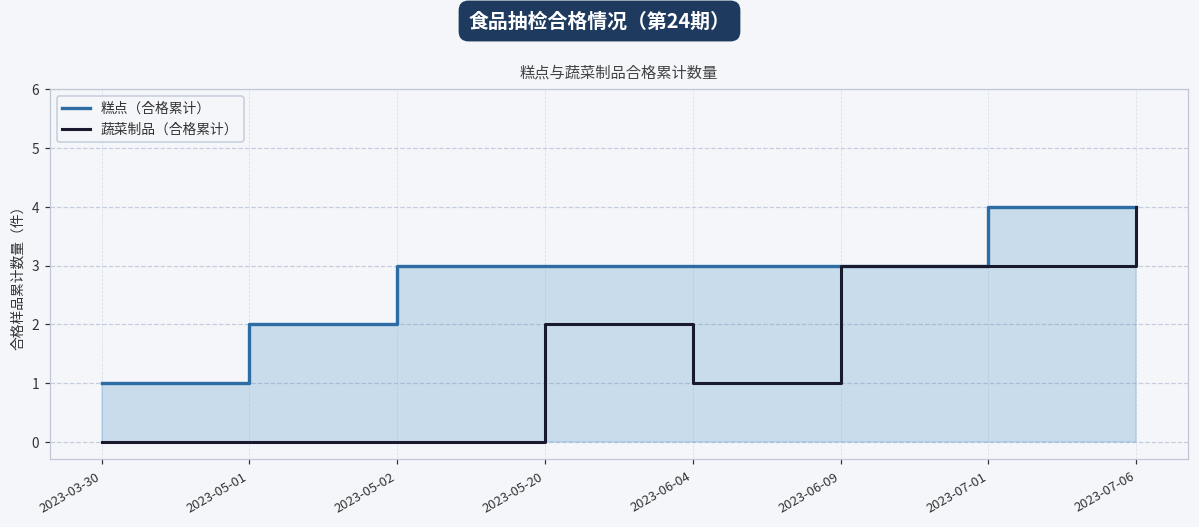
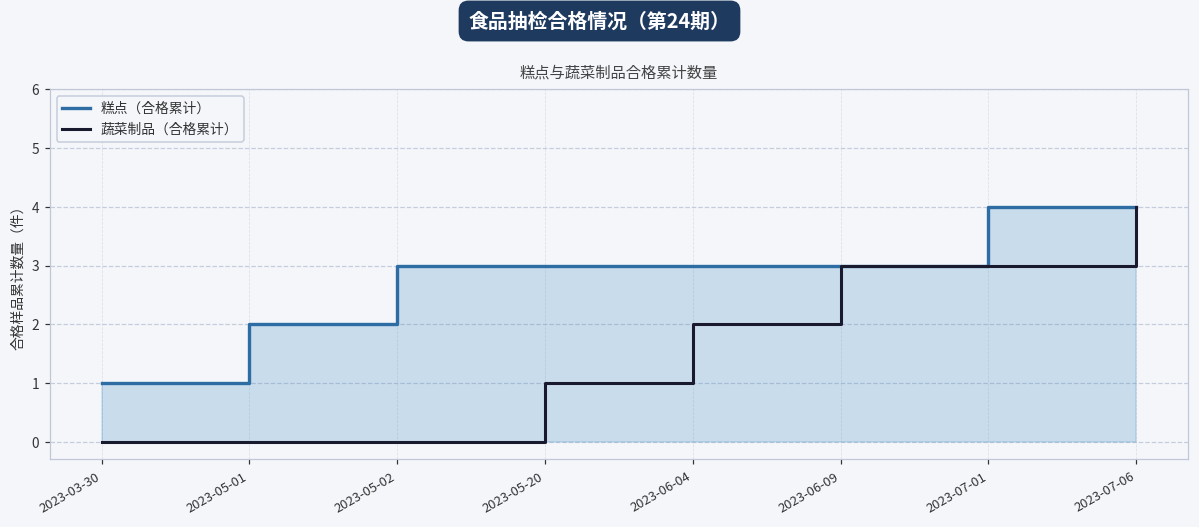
蔬菜制品（合格累计）, 2023-05-20: 2 -> 1
蔬菜制品（合格累计）, 2023-06-04: 1 -> 2
